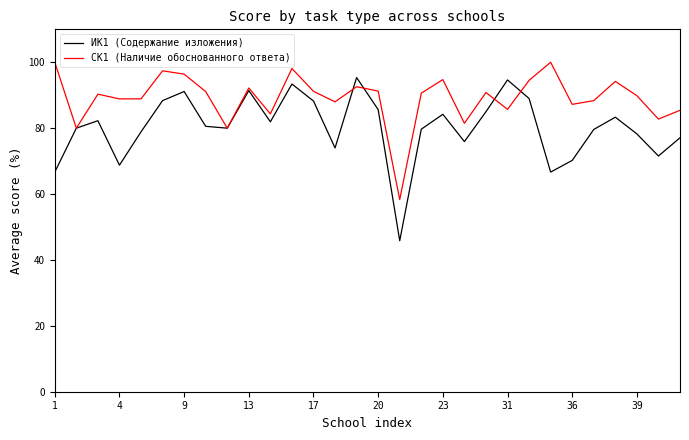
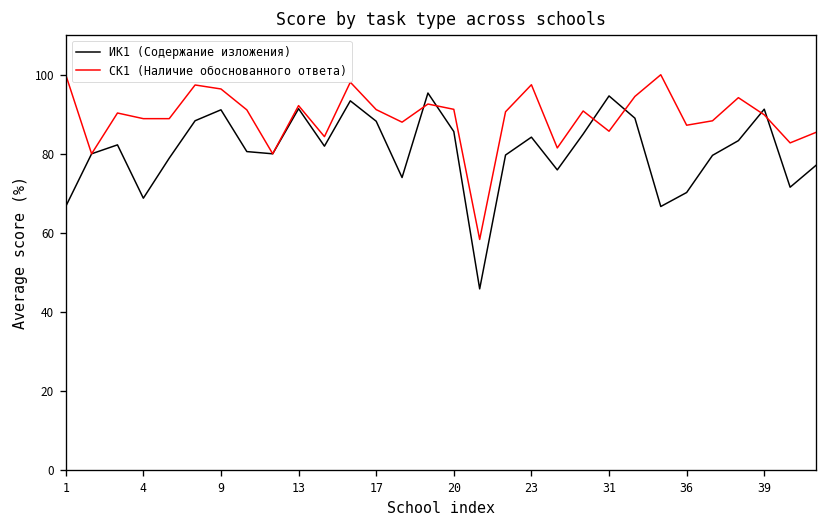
СК1 (Наличие обоснованного ответа), 23: 95 -> 97
ИК1 (Содержание изложения), 39: 78 -> 91
